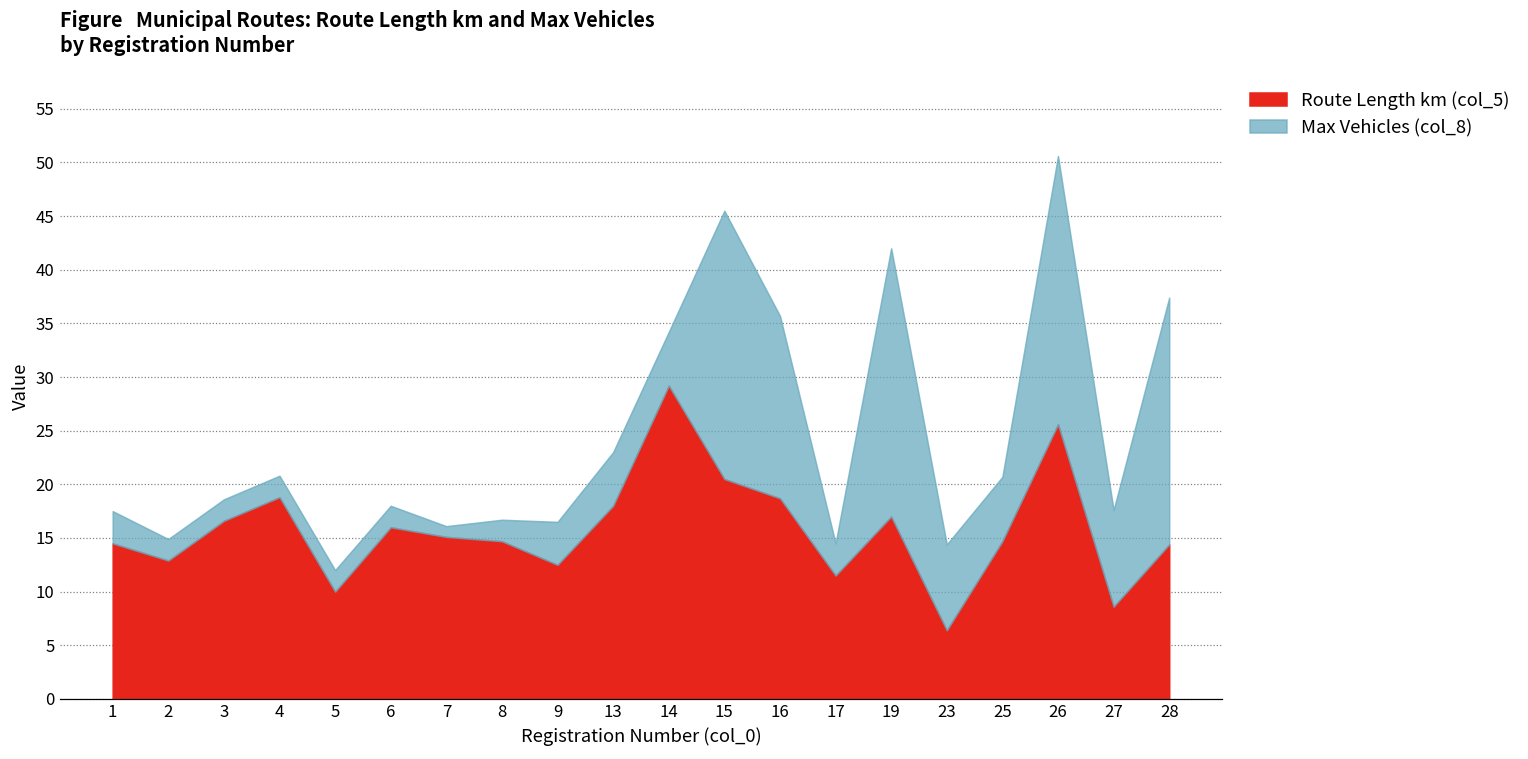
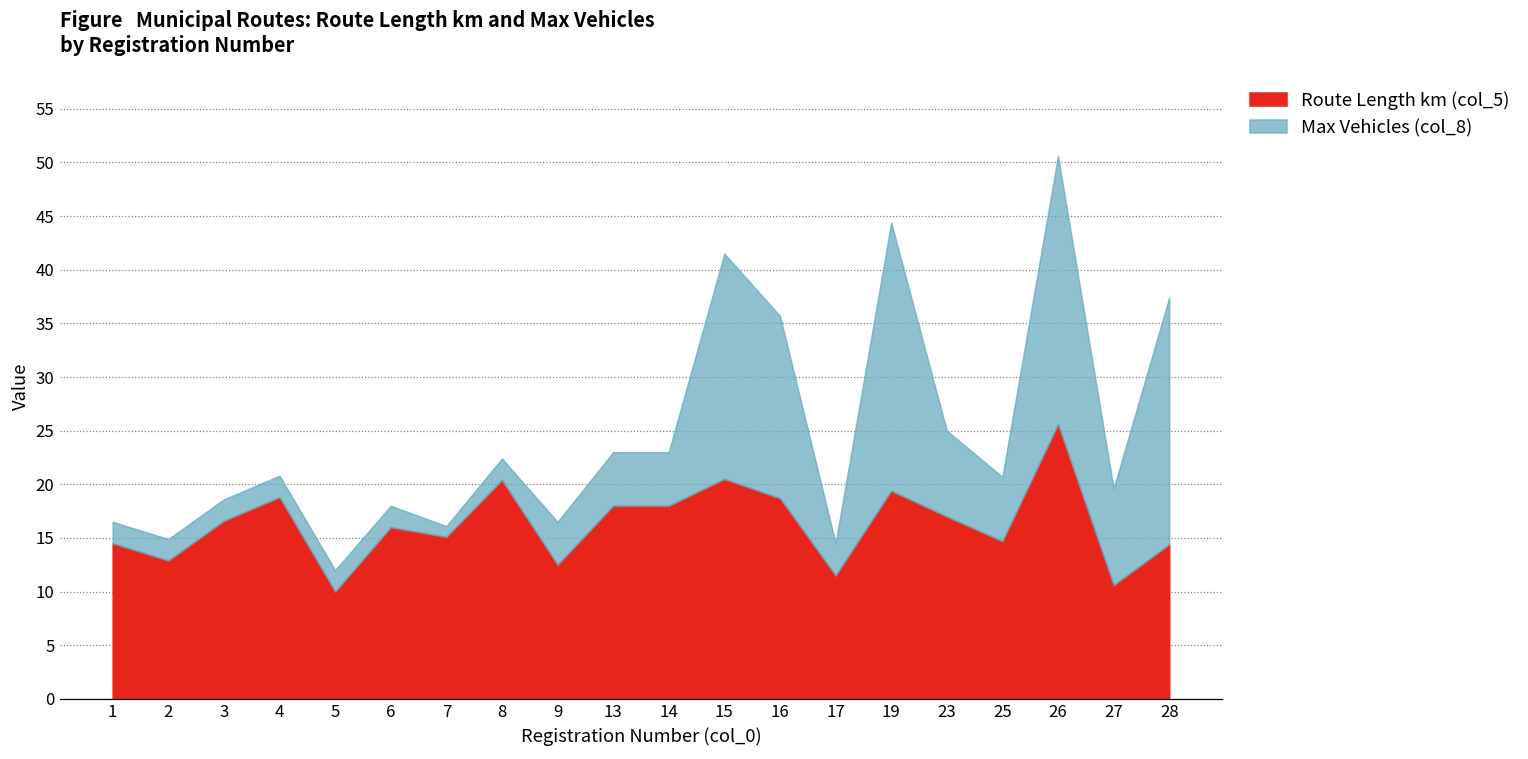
Max Vehicles (col_8), 1: 3 -> 2
Route Length km (col_5), 8: 15 -> 20
Route Length km (col_5), 14: 29 -> 18
Max Vehicles (col_8), 15: 25 -> 21
Route Length km (col_5), 19: 17 -> 19
Route Length km (col_5), 23: 6 -> 17
Route Length km (col_5), 27: 9 -> 11
